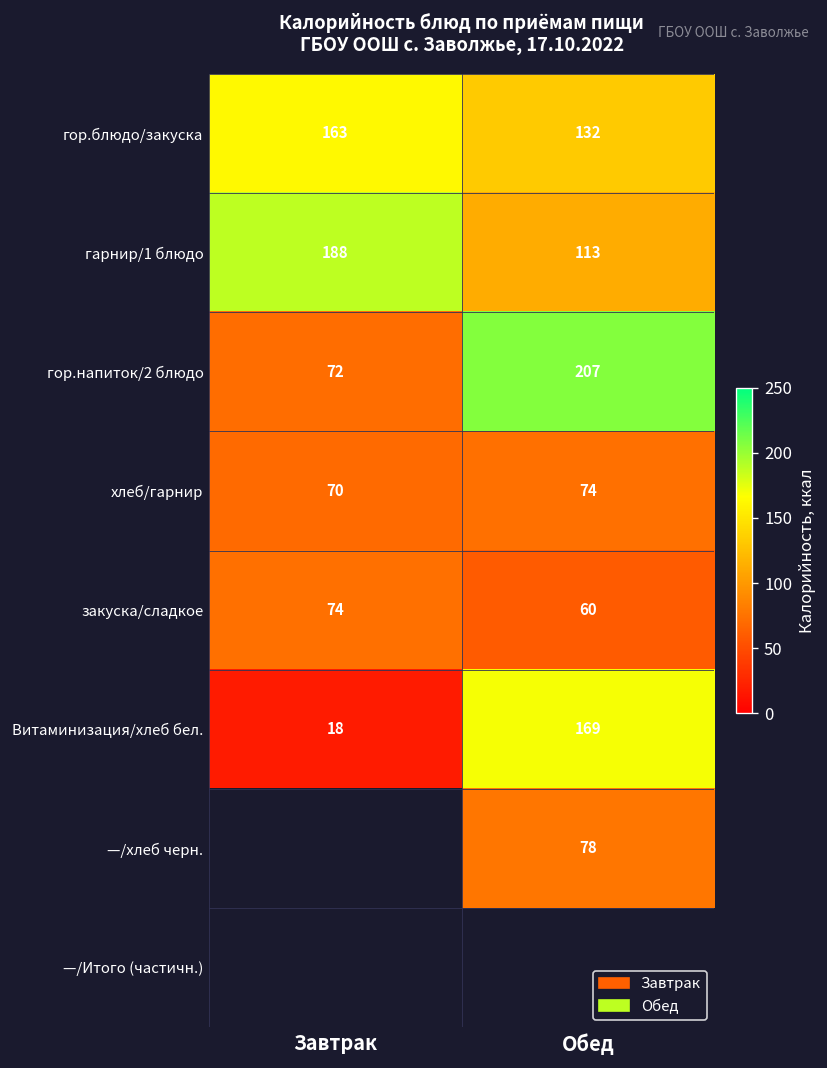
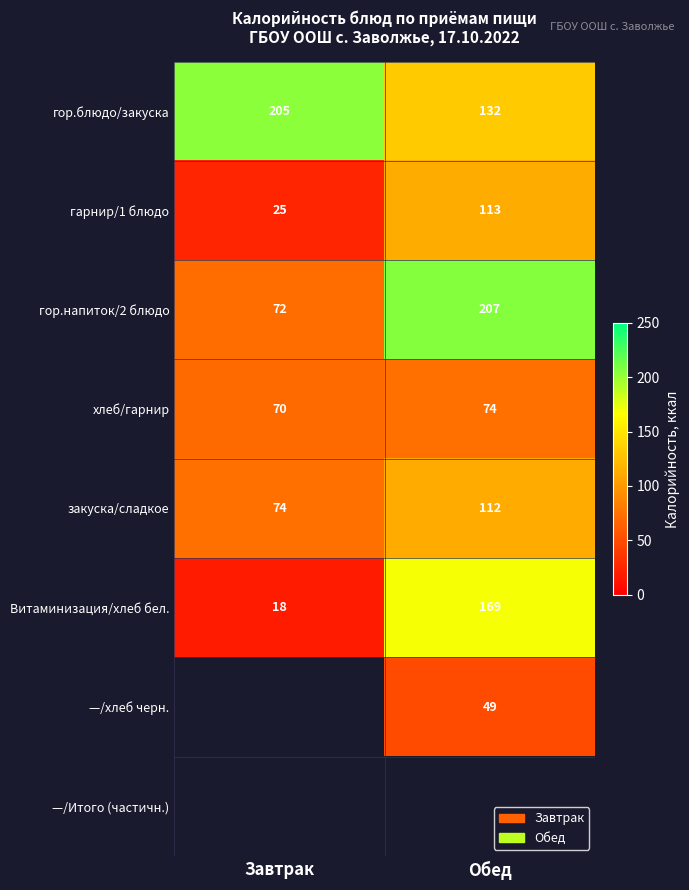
гор.блюдо/закуска, Завтрак: 163 -> 205
гарнир/1 блюдо, Завтрак: 188 -> 25
закуска/сладкое, Обед: 60 -> 112
—/хлеб черн., Обед: 78 -> 49
